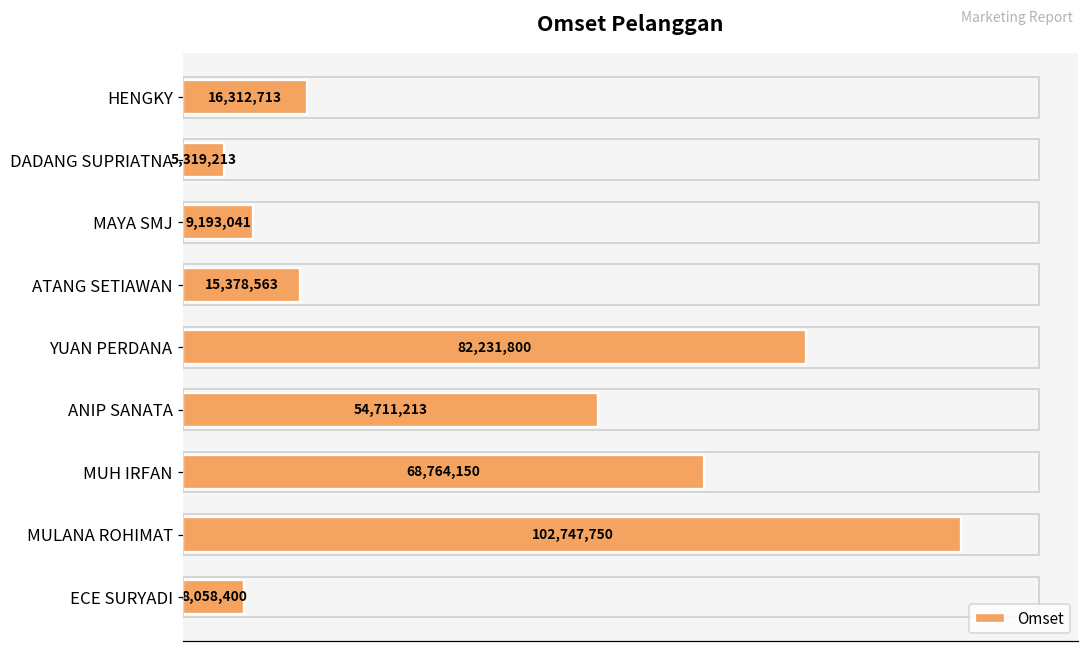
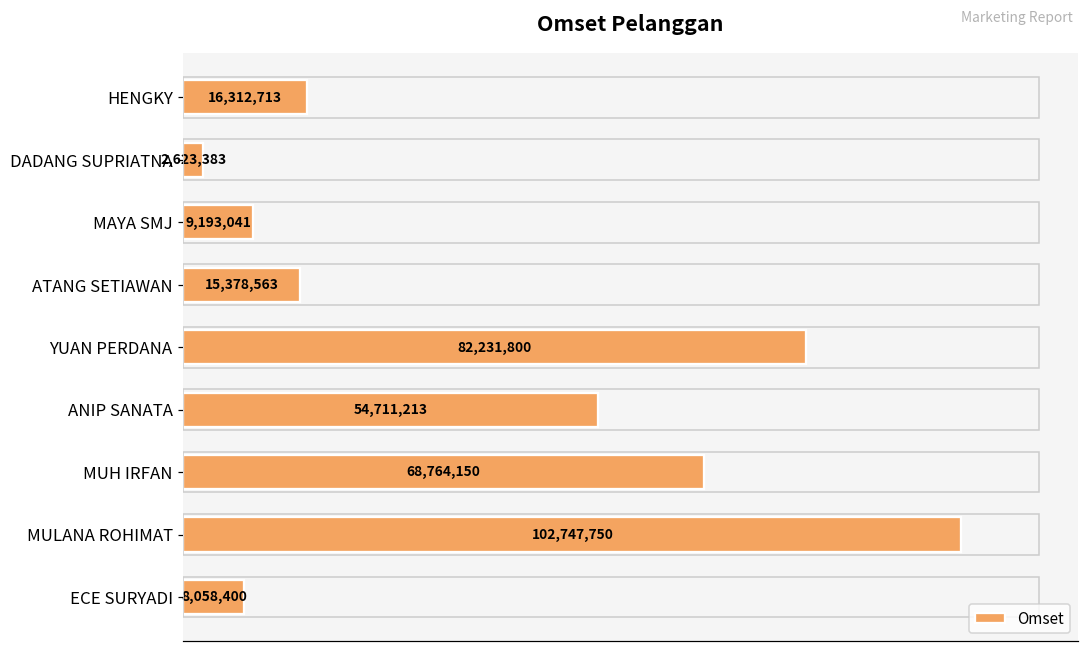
DADANG SUPRIATNA: 5,319,213 -> 2,623,383
